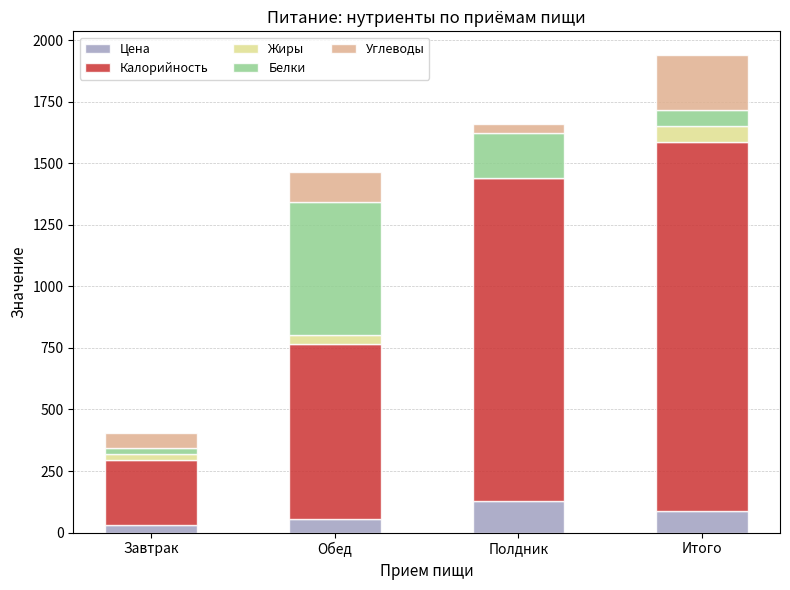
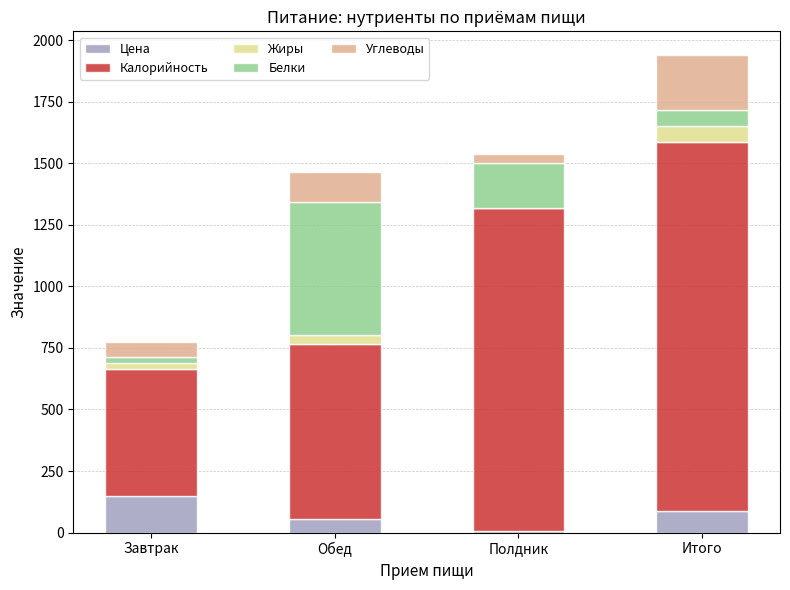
Цена, Завтрак: 30 -> 150
Калорийность, Завтрак: 260 -> 520
Цена, Полдник: 130 -> 10
